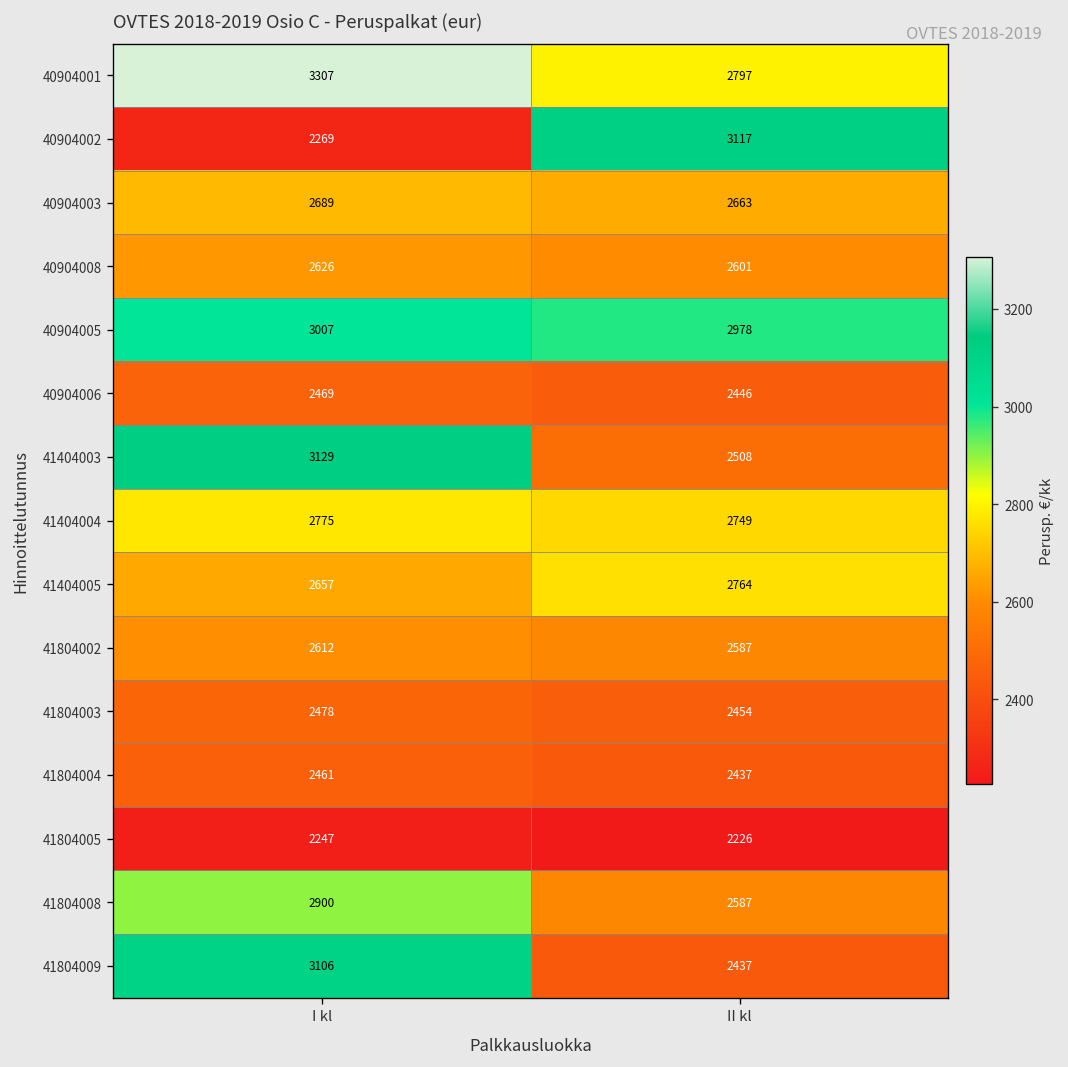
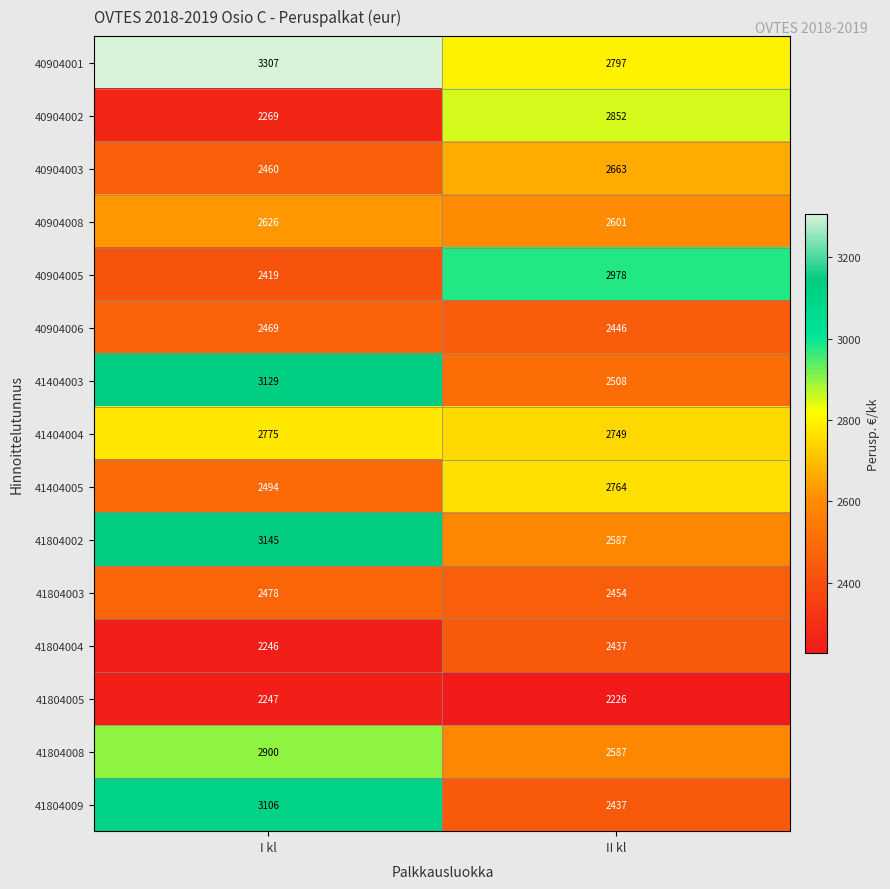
40904002, II kl: 3117 -> 2852
40904003, I kl: 2689 -> 2460
40904005, I kl: 3007 -> 2419
41404005, I kl: 2657 -> 2494
41804002, I kl: 2612 -> 3145
41804004, I kl: 2461 -> 2246
